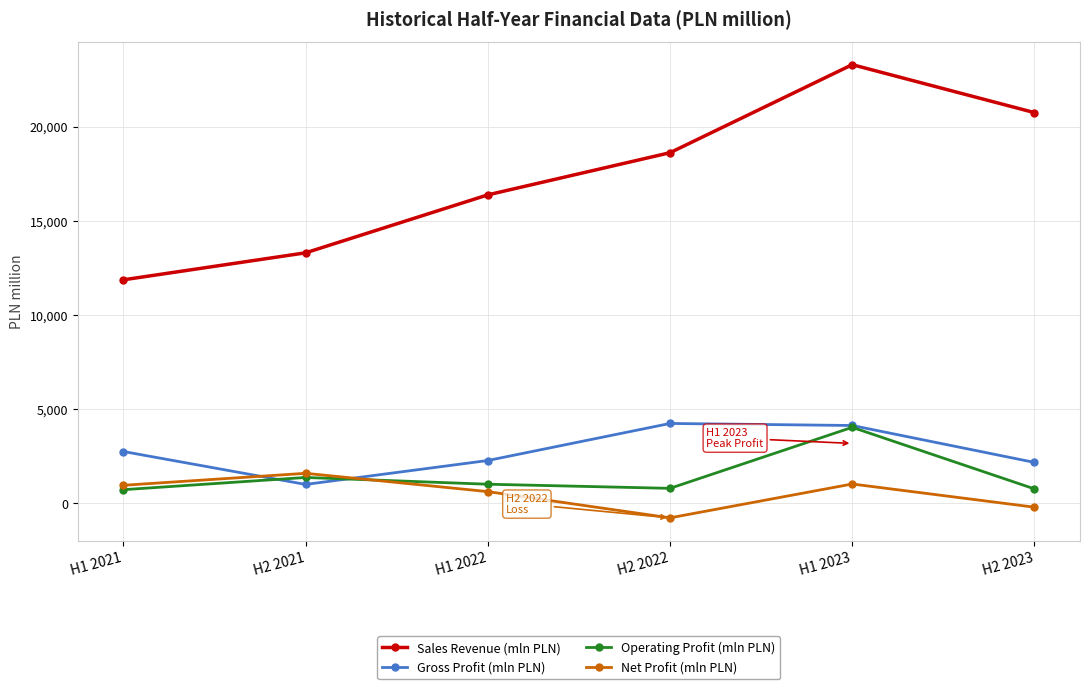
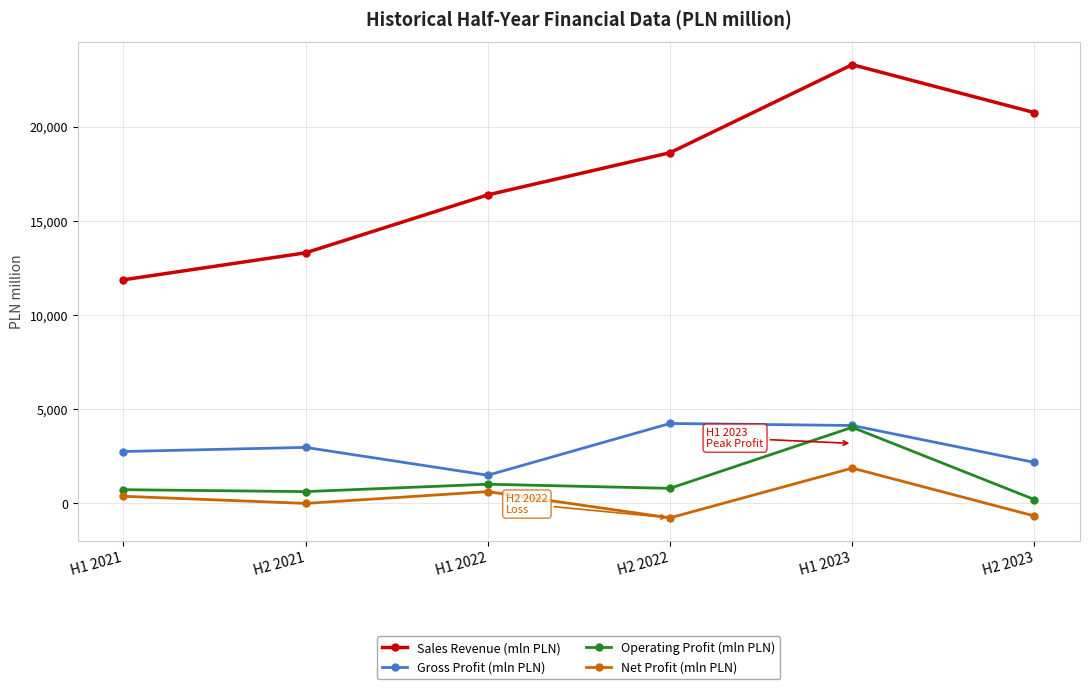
Net Profit (mln PLN), H1 2021: 1,000 -> 400
Gross Profit (mln PLN), H2 2021: 1,000 -> 3,000
Operating Profit (mln PLN), H2 2021: 1,400 -> 600
Net Profit (mln PLN), H2 2021: 1,600 -> 0
Gross Profit (mln PLN), H1 2022: 2,300 -> 1,500
Net Profit (mln PLN), H1 2023: 1,000 -> 1,900
Operating Profit (mln PLN), H2 2023: 800 -> 200
Net Profit (mln PLN), H2 2023: -200 -> -700
